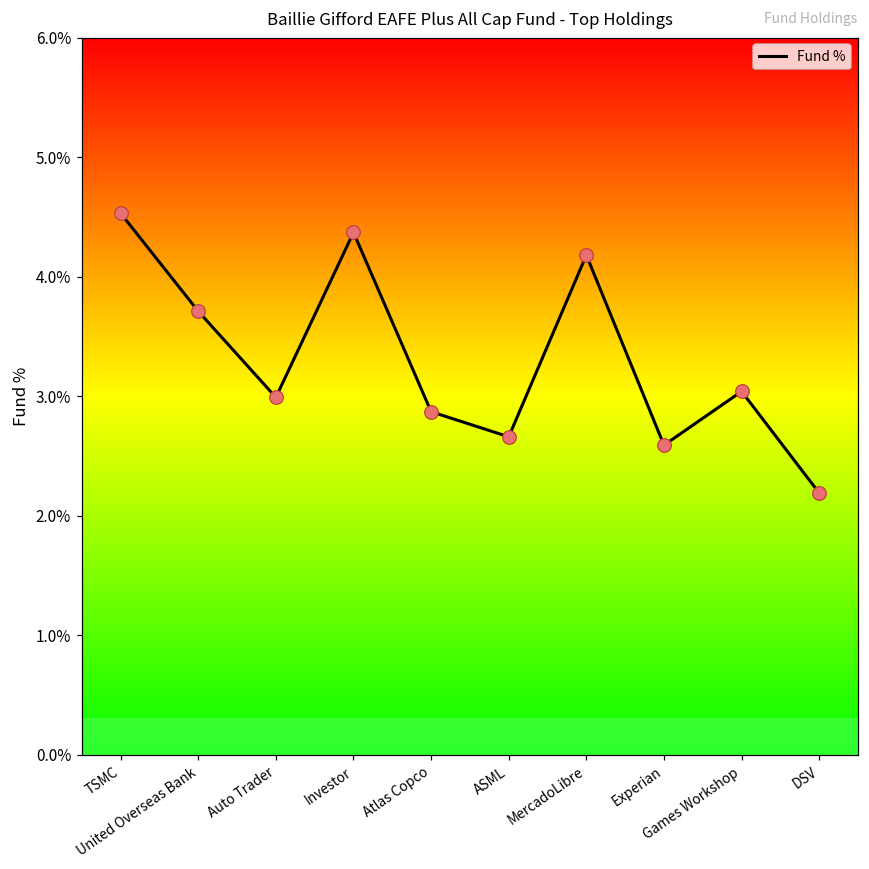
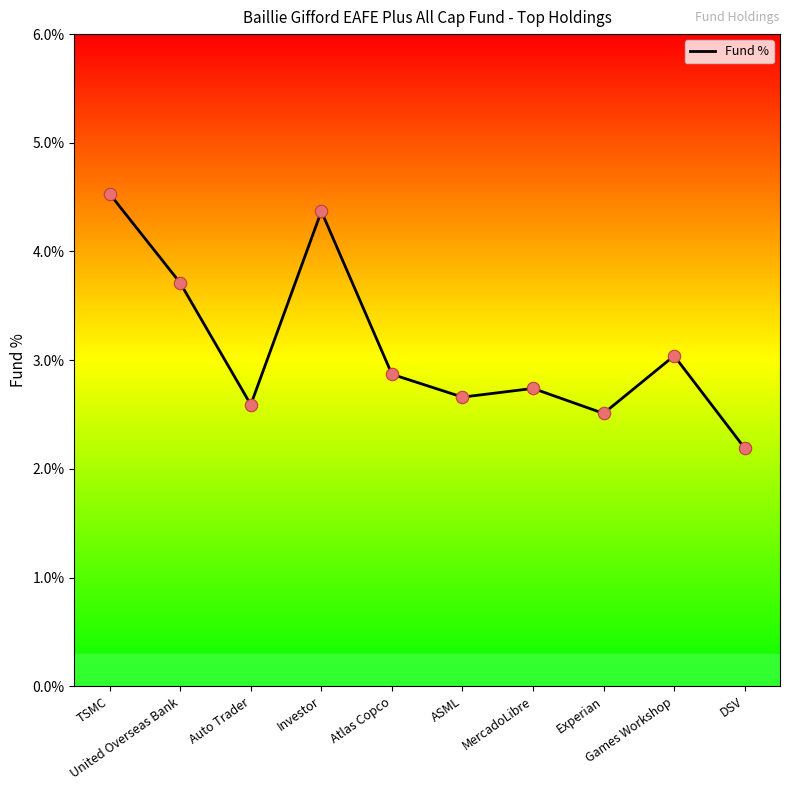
Auto Trader: 2.99% -> 2.59%
MercadoLibre: 4.18% -> 2.74%
Experian: 2.59% -> 2.51%
